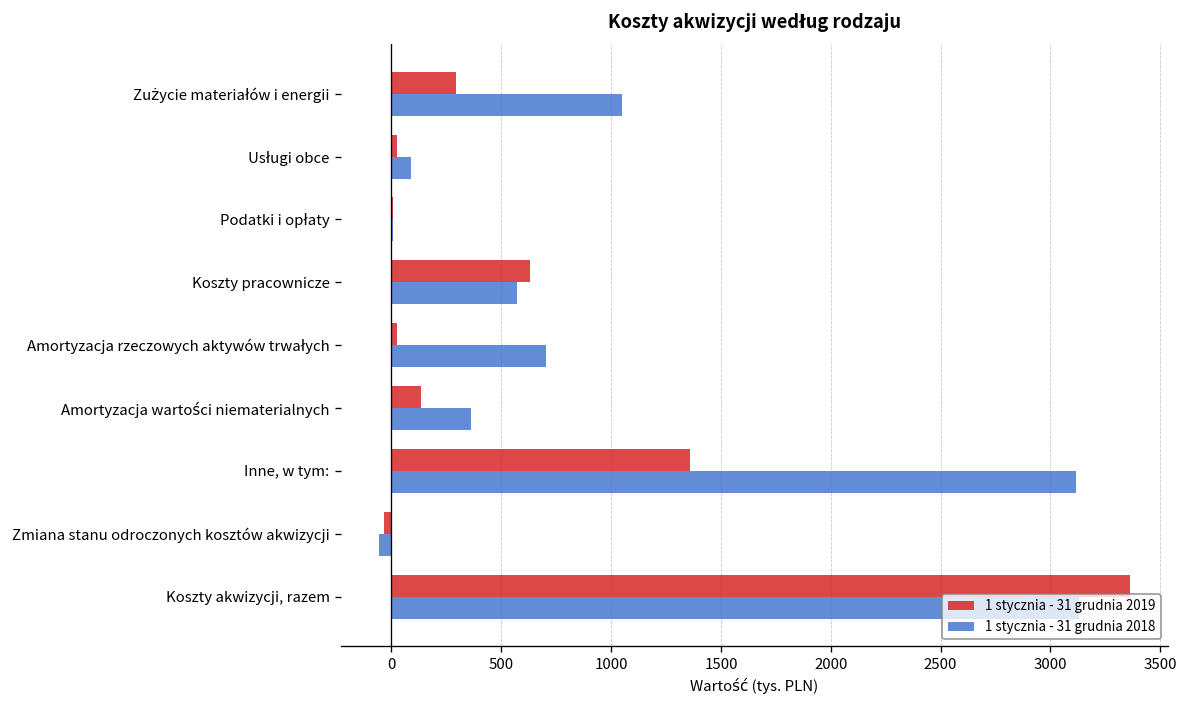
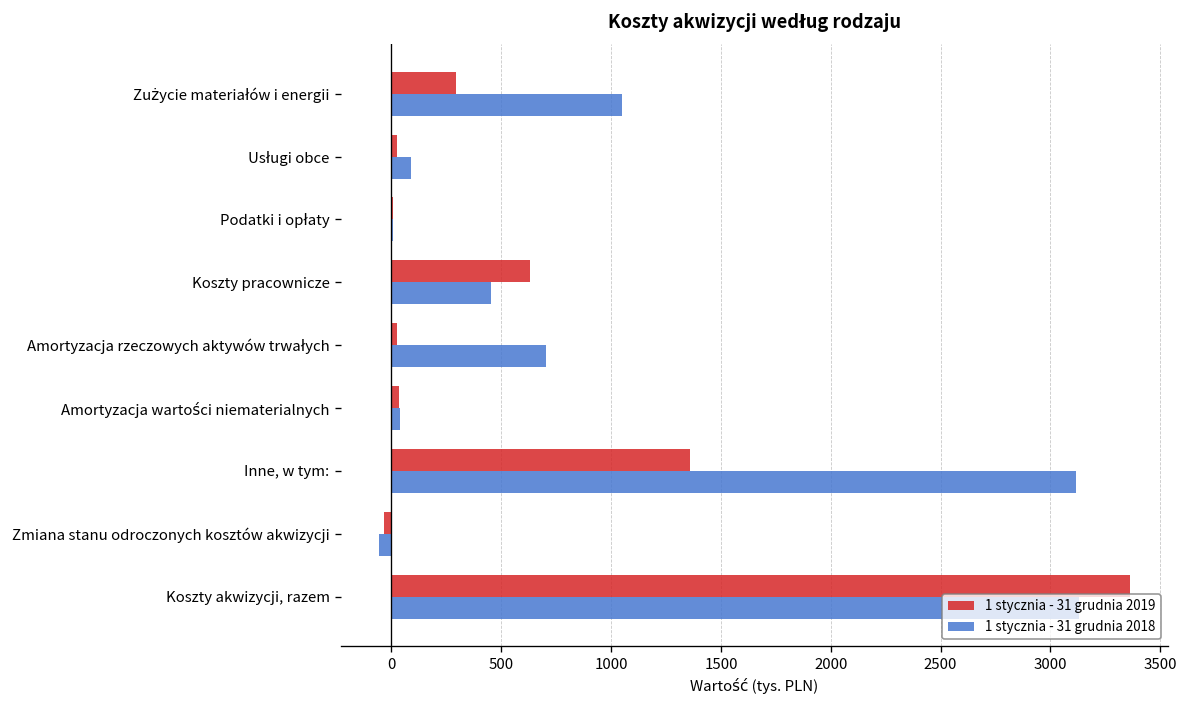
1 stycznia - 31 grudnia 2018, Koszty pracownicze: 570 -> 450
1 stycznia - 31 grudnia 2019, Amortyzacja wartości niematerialnych: 140 -> 40
1 stycznia - 31 grudnia 2018, Amortyzacja wartości niematerialnych: 360 -> 40
